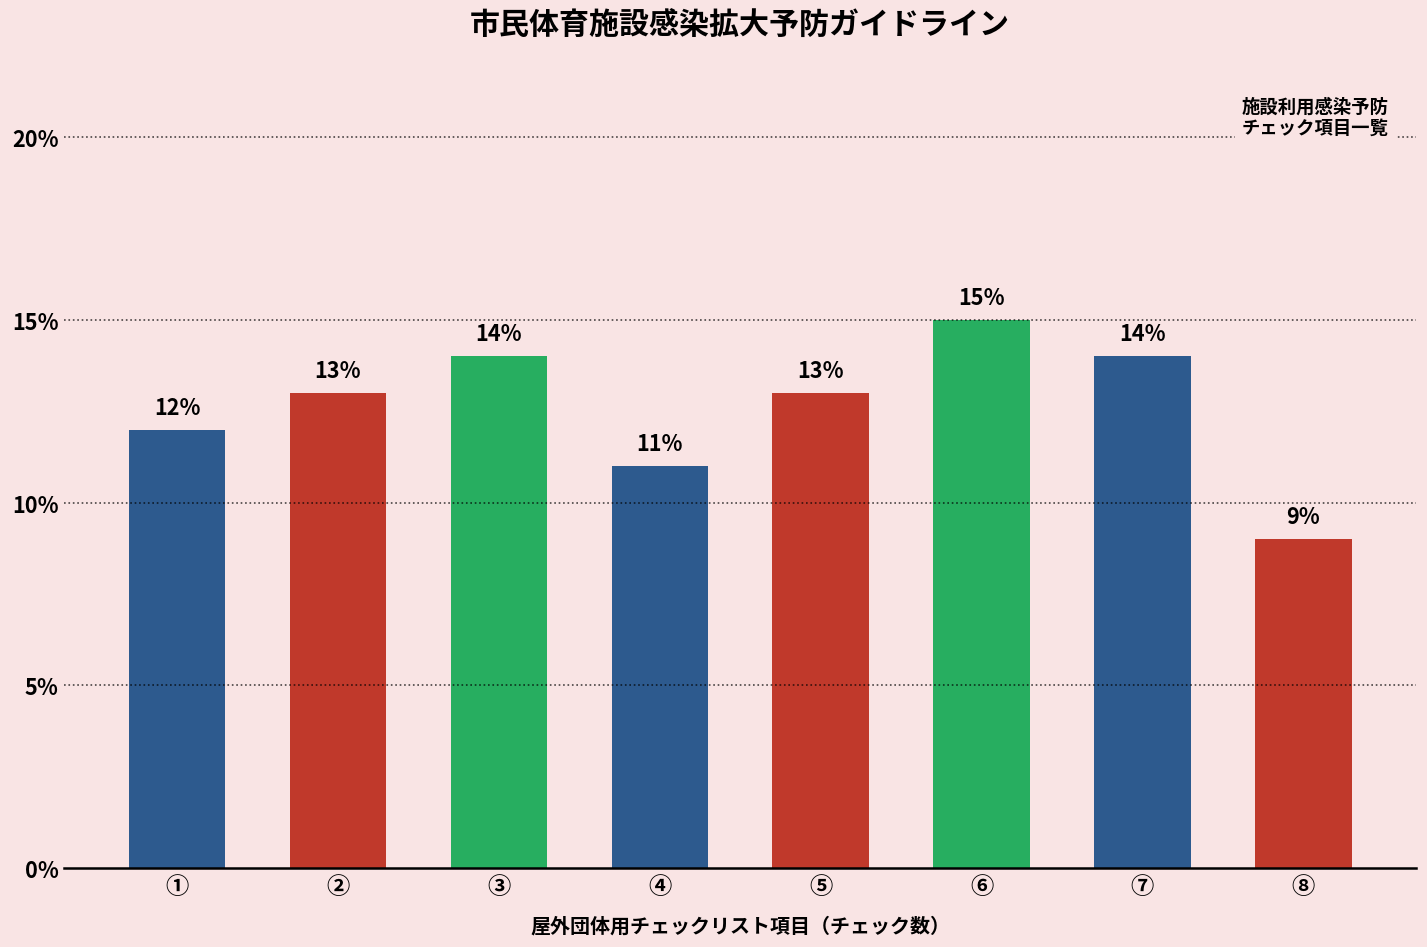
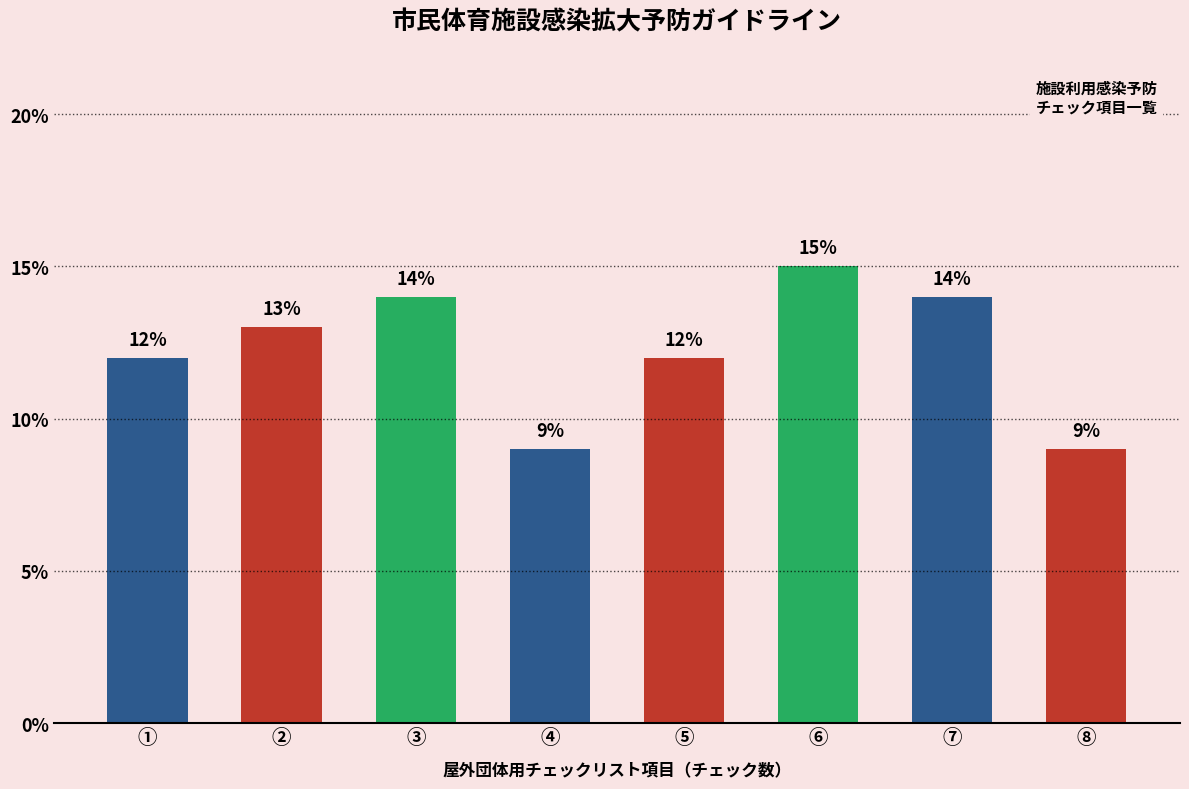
④: 11% -> 9%
⑤: 13% -> 12%
